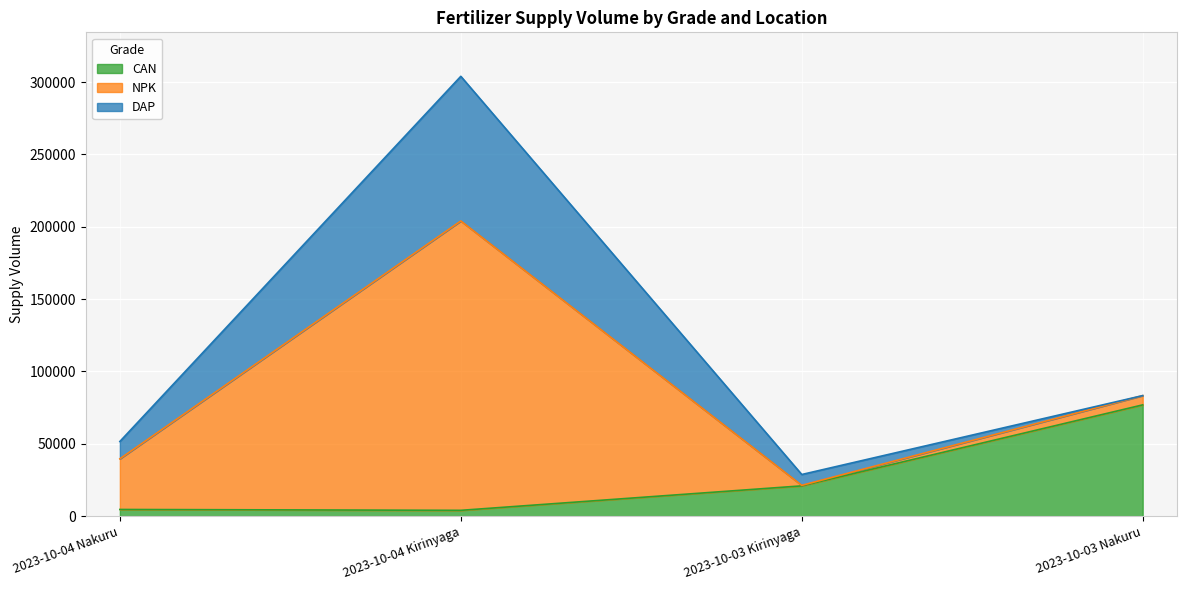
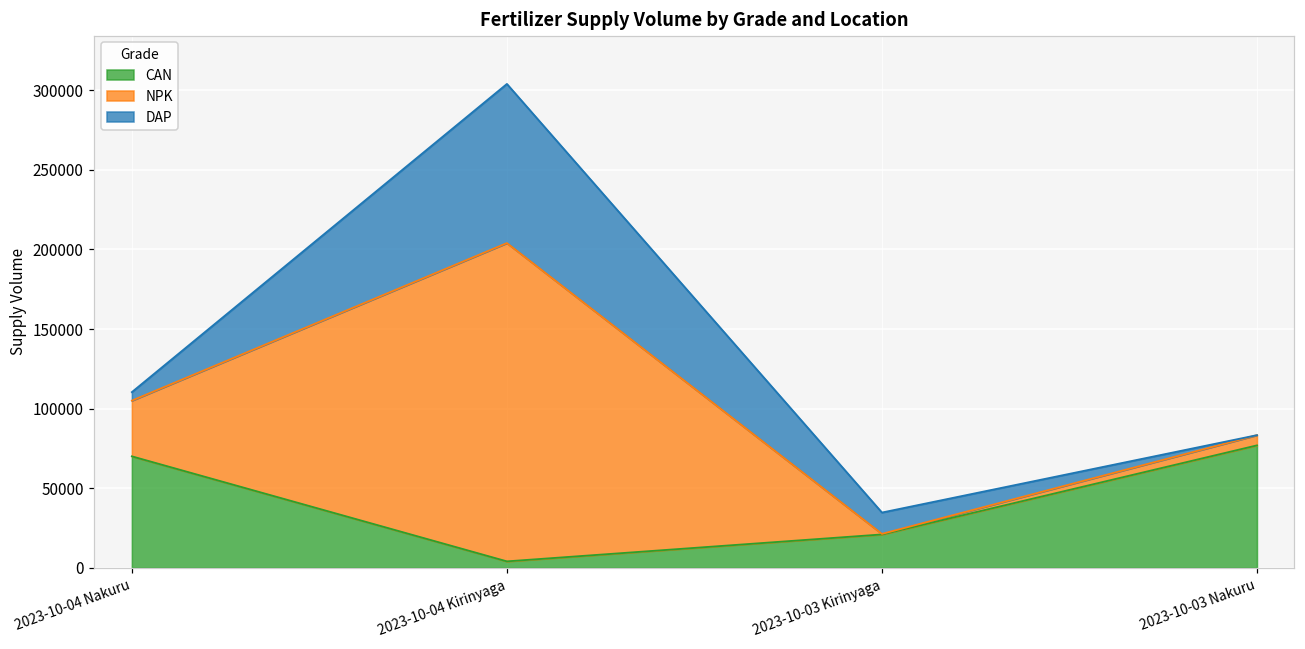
CAN, 2023-10-04 Nakuru: 5000 -> 70000
DAP, 2023-10-04 Nakuru: 12000 -> 5000
DAP, 2023-10-03 Kirinyaga: 8000 -> 13000
